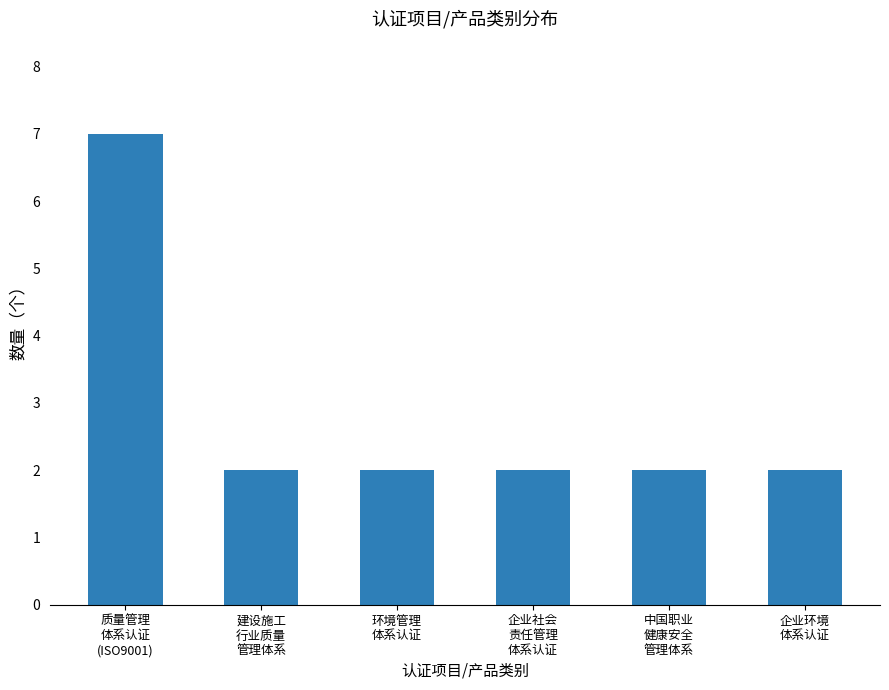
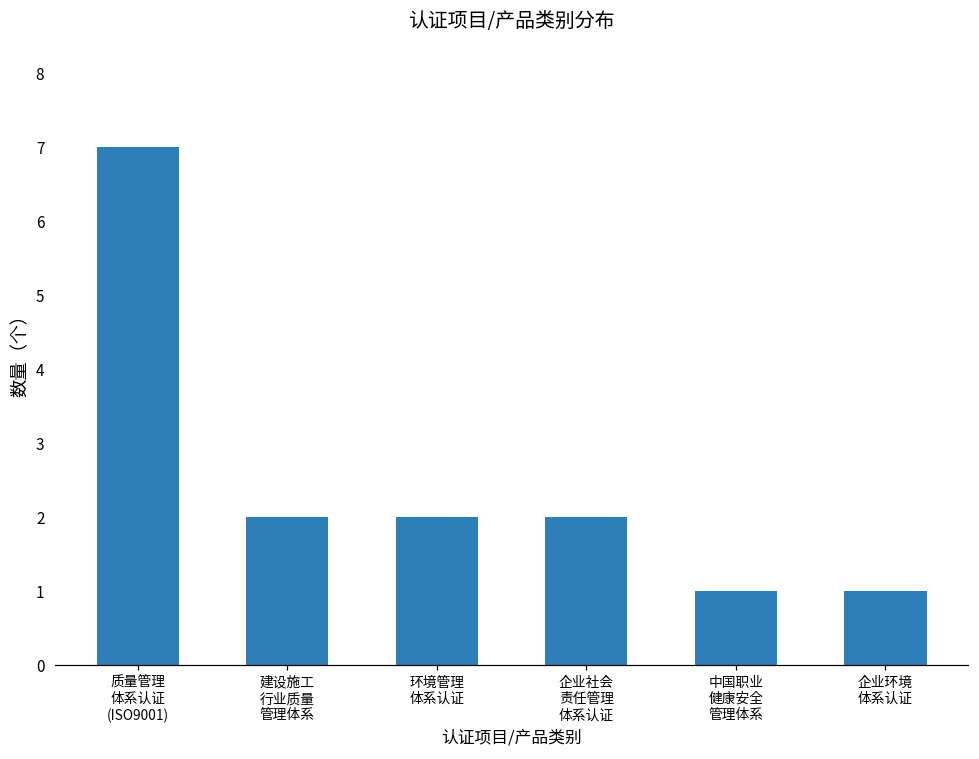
中国职业 健康安全 管理体系: 2 -> 1
企业环境 体系认证: 2 -> 1
